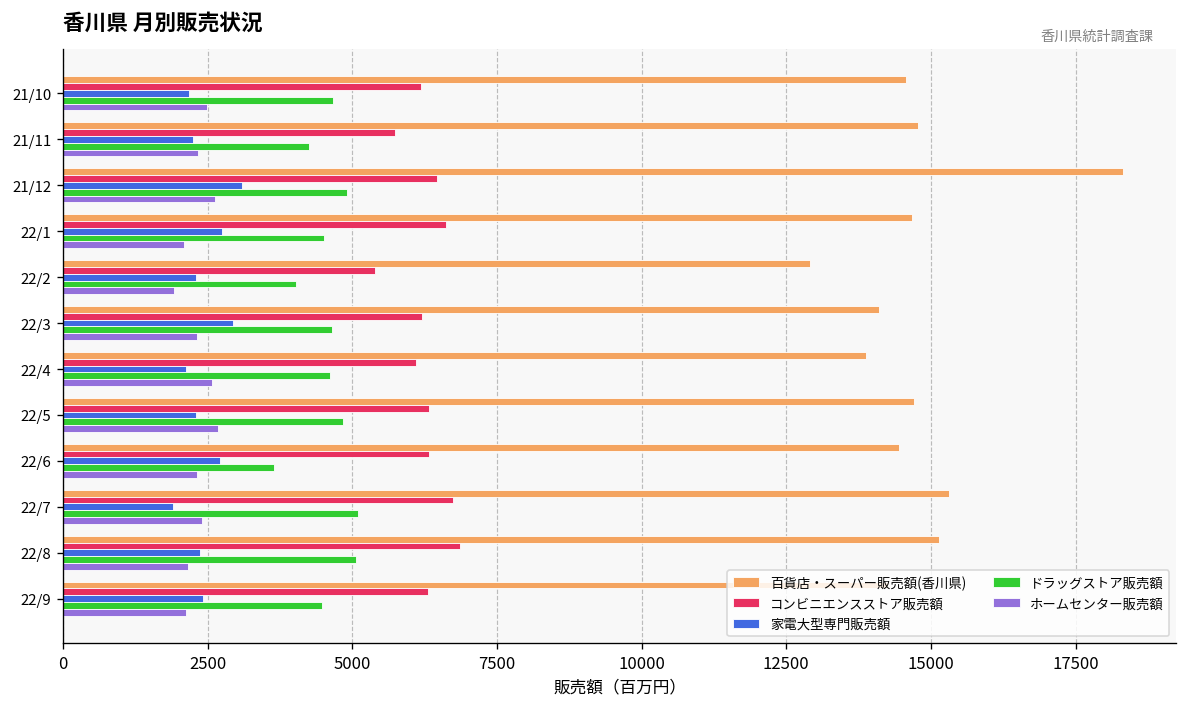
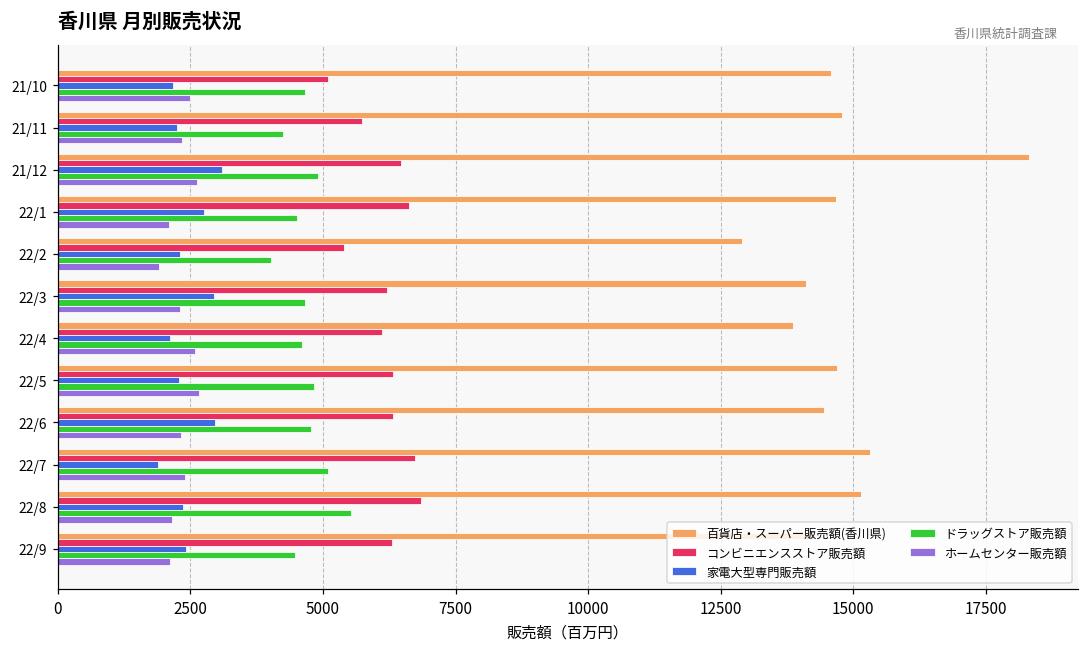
コンビニエンスストア販売額, 21/10: 6200 -> 5100
家電大型専門販売額, 22/6: 2700 -> 3000
ドラッグストア販売額, 22/6: 3600 -> 4800
ドラッグストア販売額, 22/8: 5100 -> 5500
